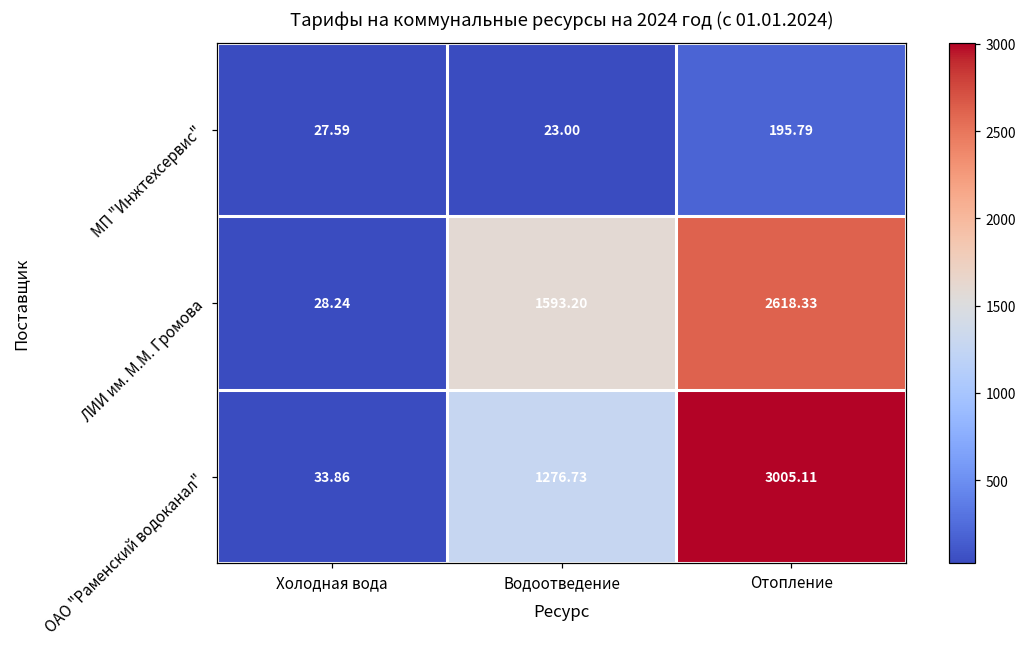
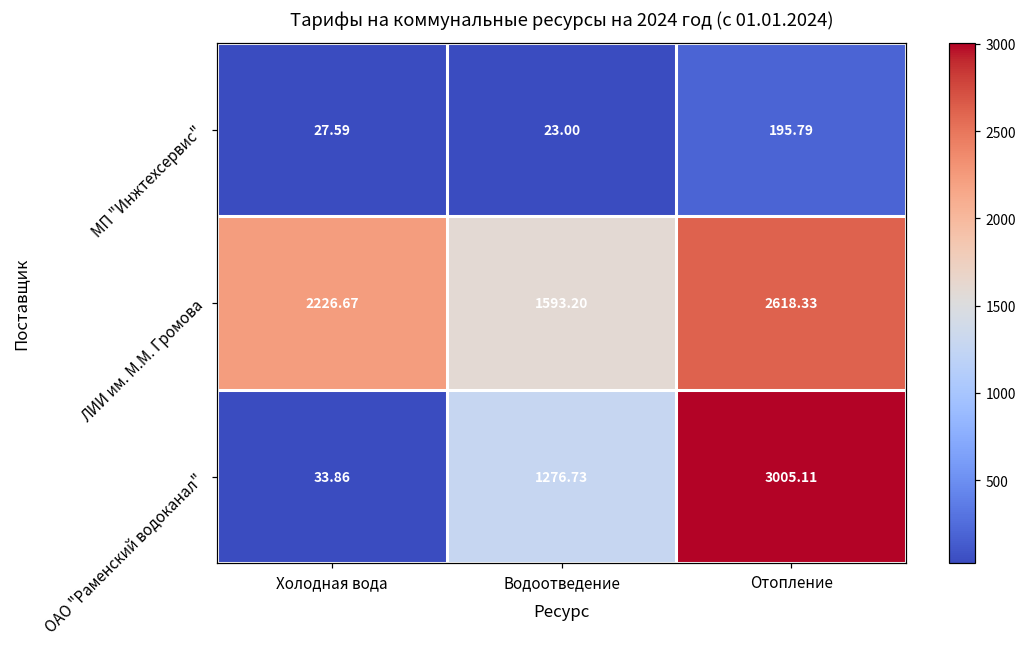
ЛИИ им. М.М. Громова, Холодная вода: 28.24 -> 2226.67
